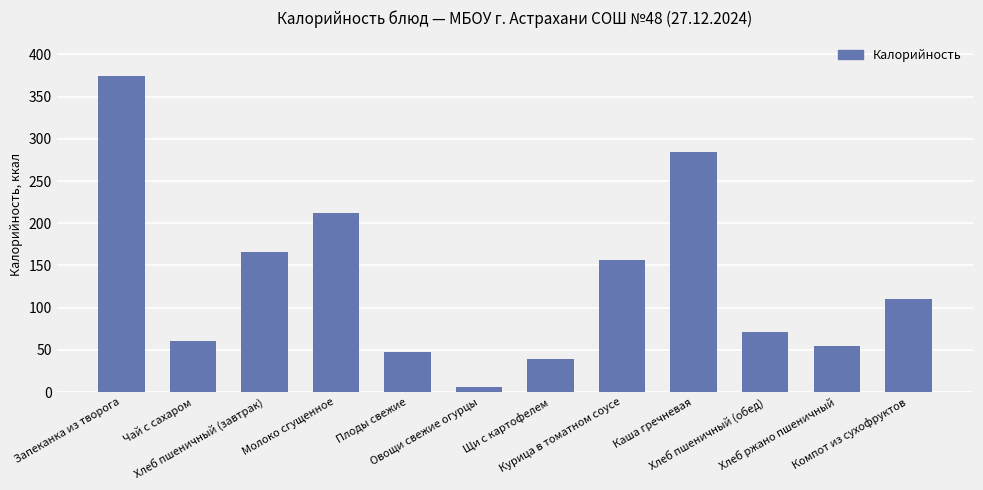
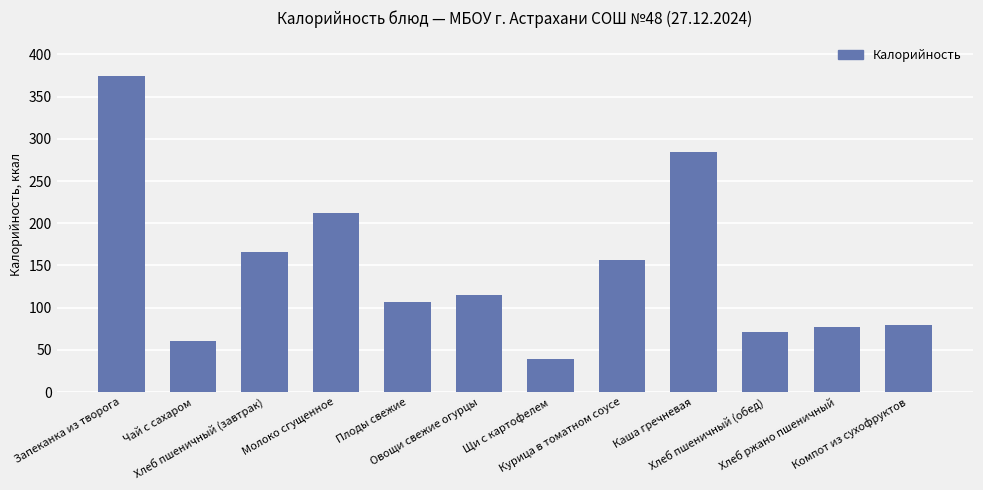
Плоды свежие: 50 -> 110
Овощи свежие огурцы: 10 -> 120
Хлеб ржано пшеничный: 50 -> 80
Компот из сухофруктов: 110 -> 80
